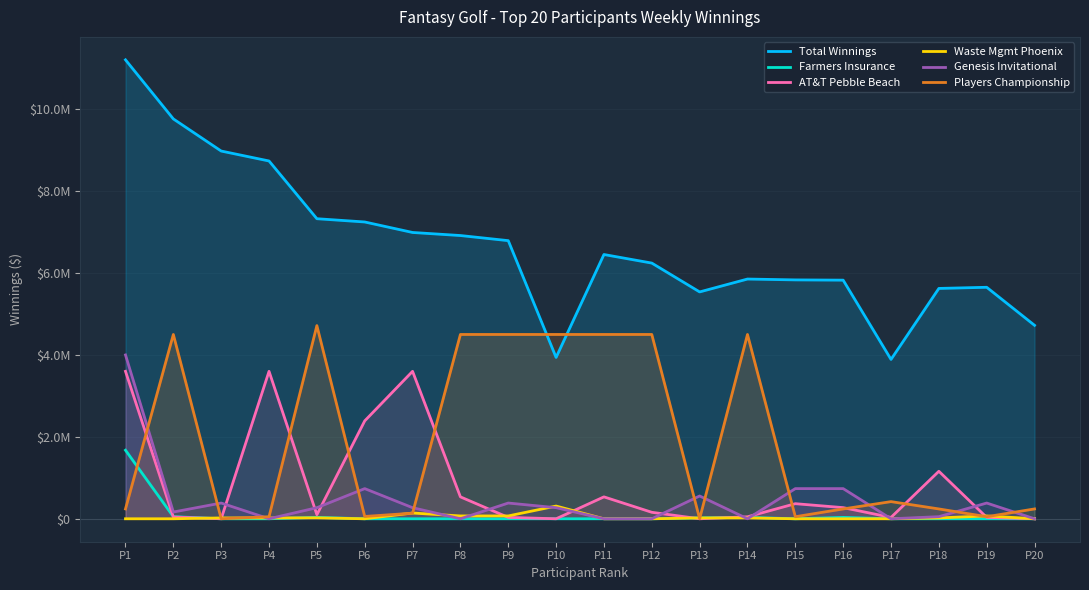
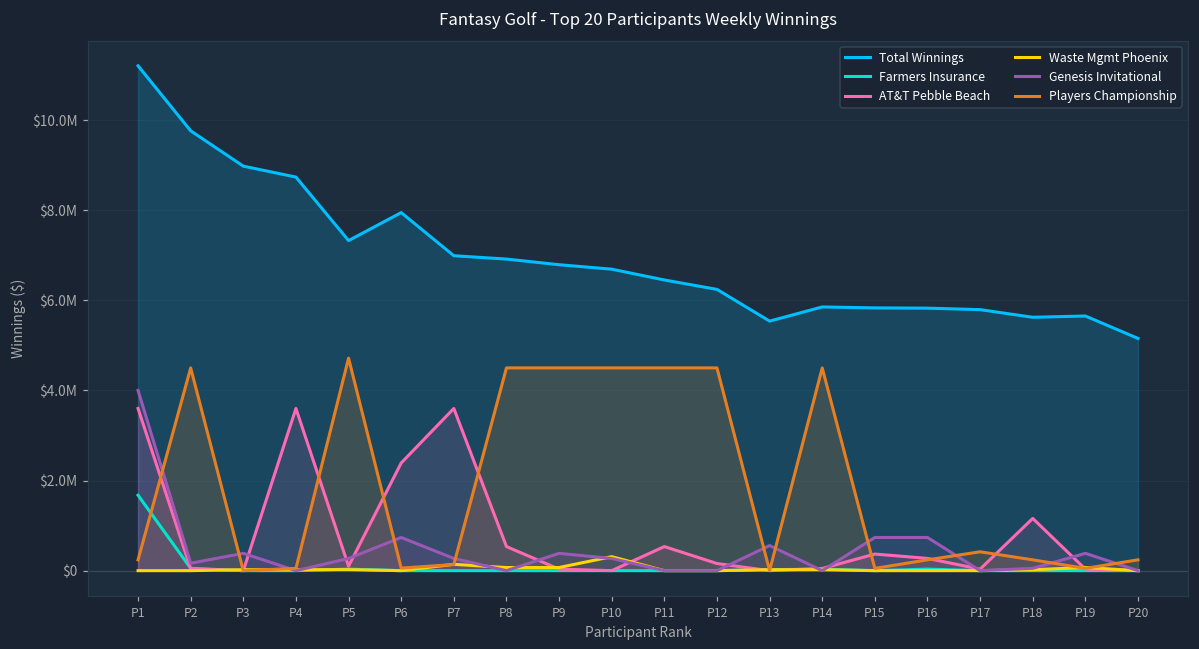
Total Winnings, P6: $7200000 -> $7900000
Total Winnings, P10: $3900000 -> $6700000
Total Winnings, P17: $3900000 -> $5800000
Total Winnings, P20: $4700000 -> $5200000
